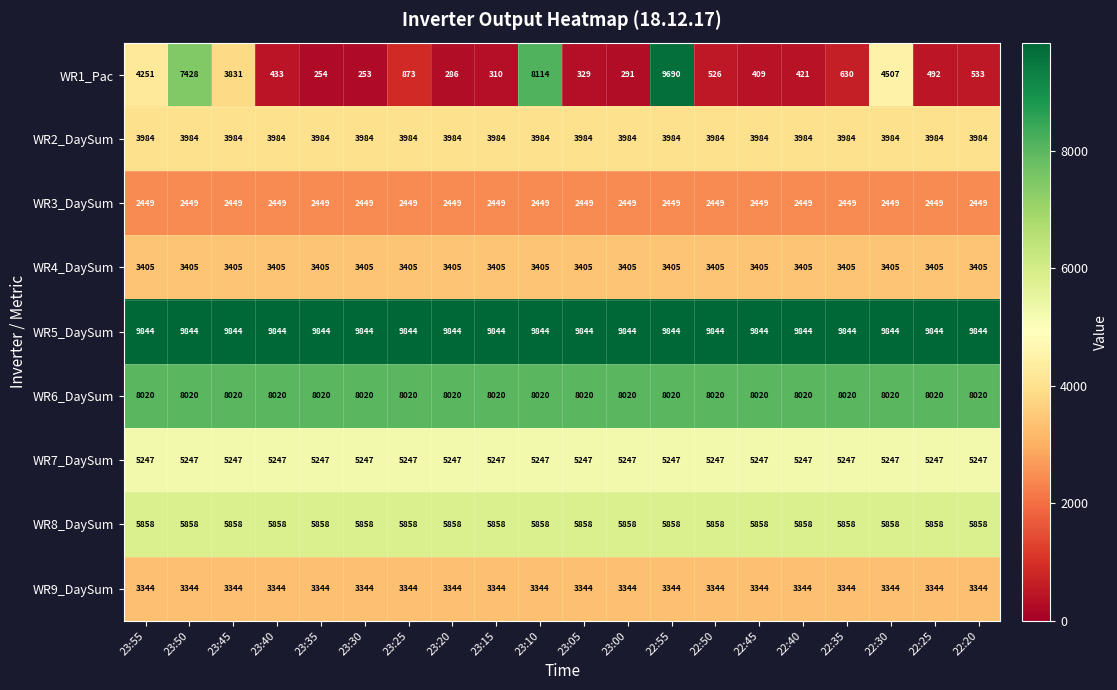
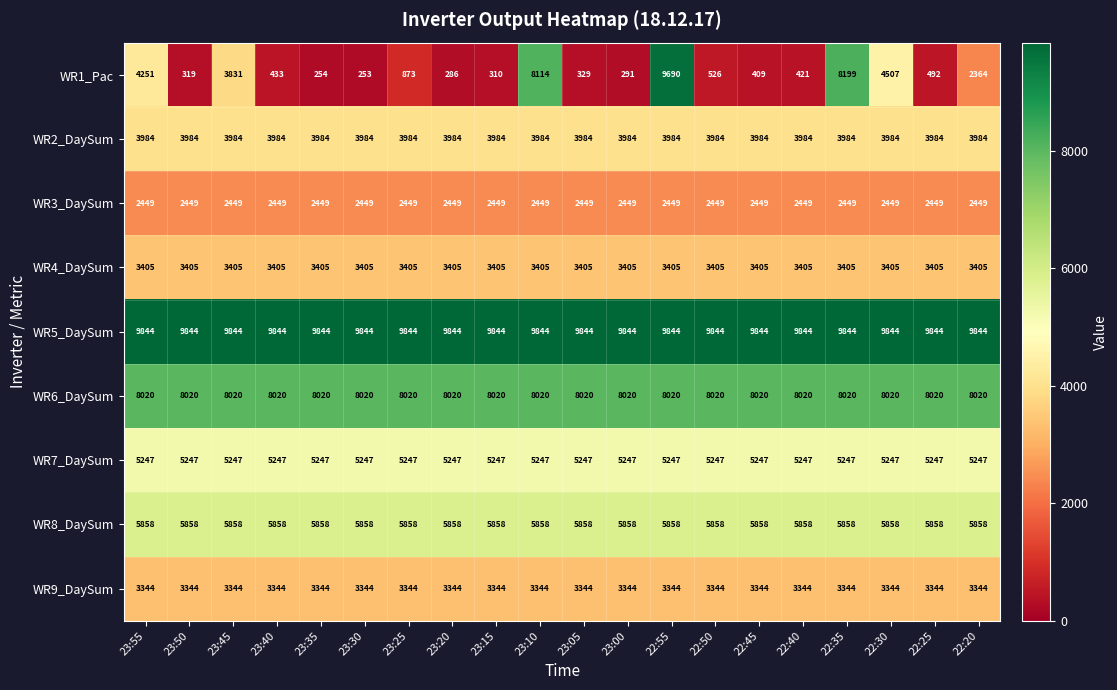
WR1_Pac, 23:50: 7428 -> 319
WR1_Pac, 22:35: 630 -> 8199
WR1_Pac, 22:20: 533 -> 2364
